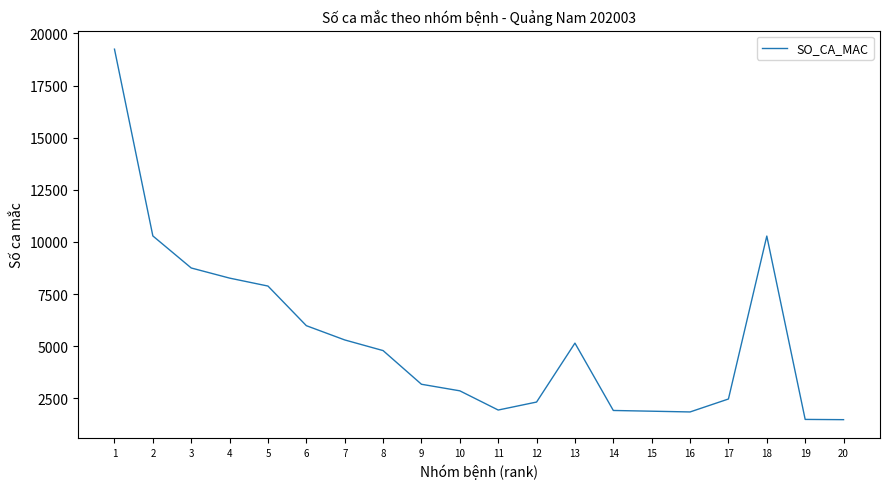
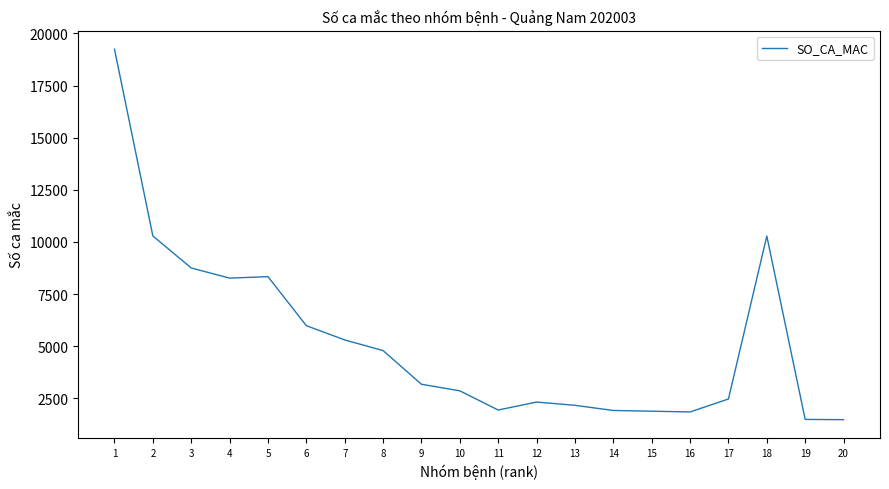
5: 7900 -> 8300
13: 5100 -> 2200
